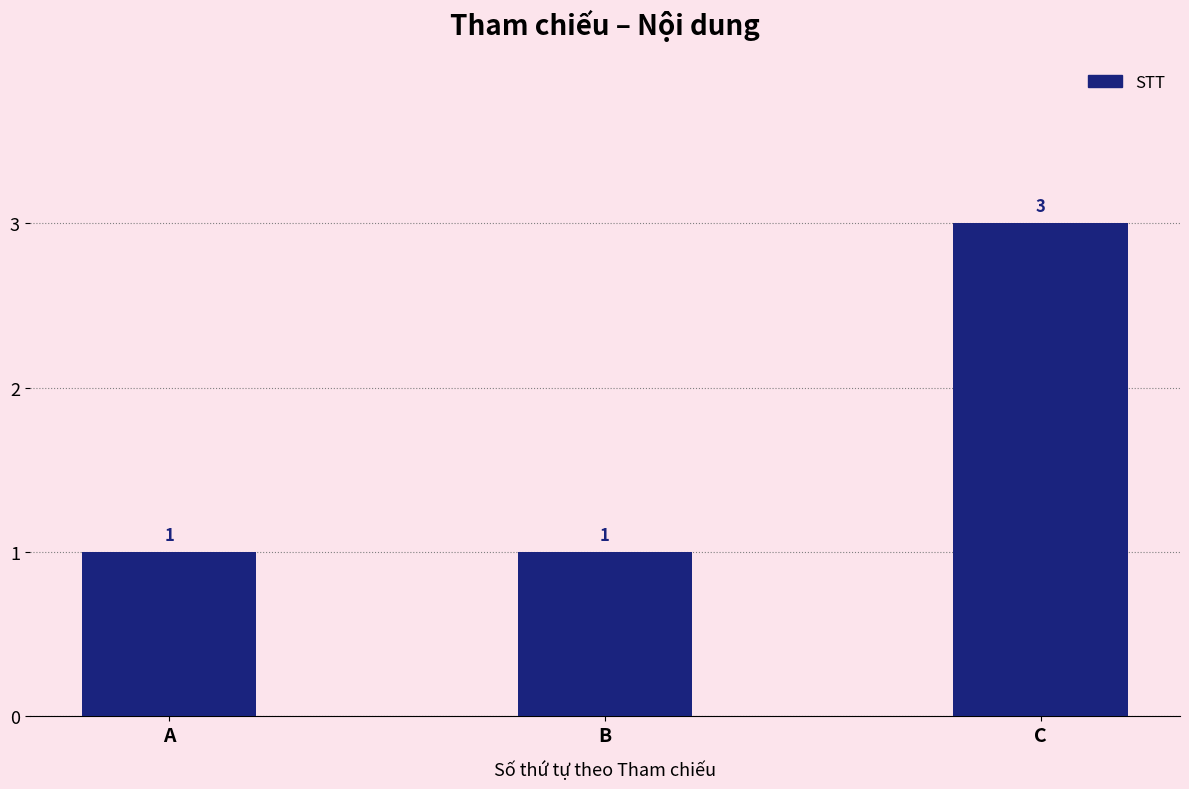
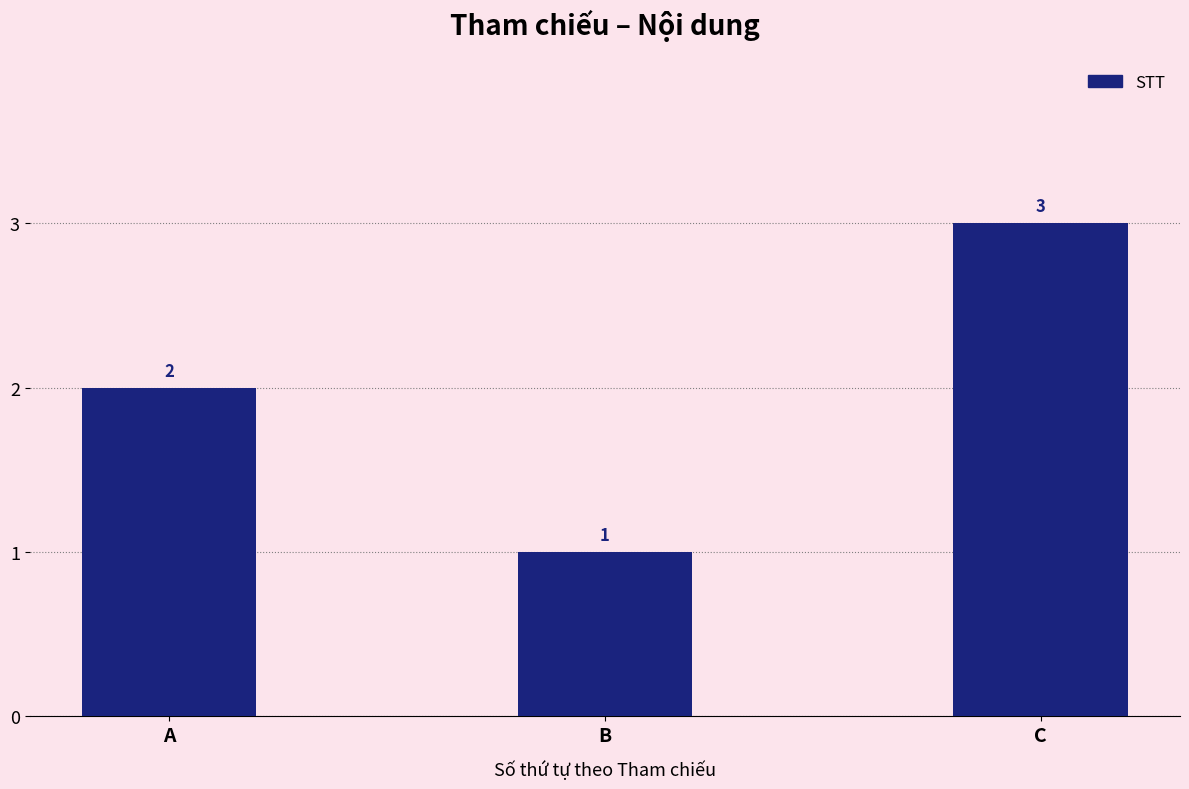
A: 1 -> 2
